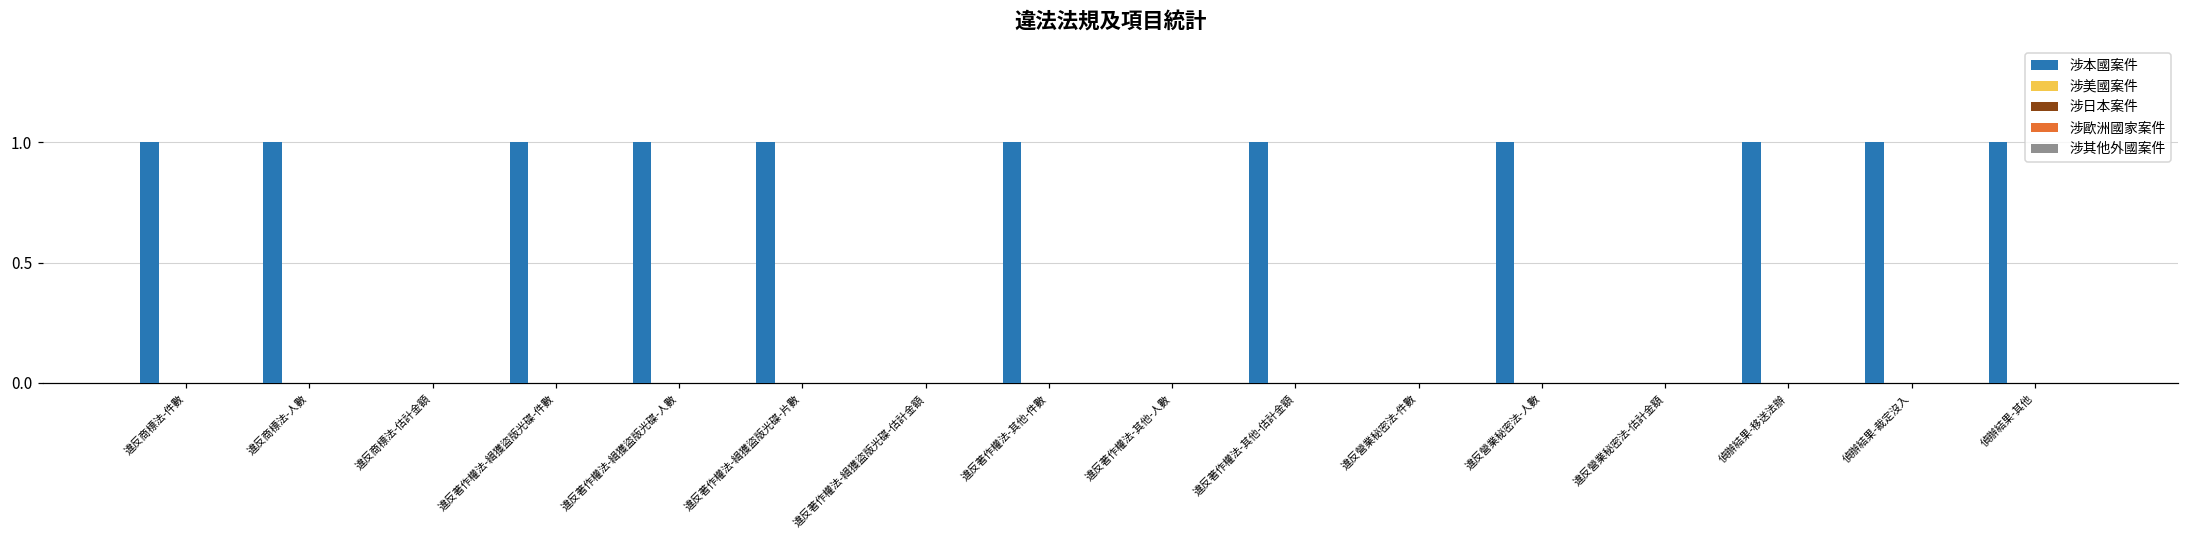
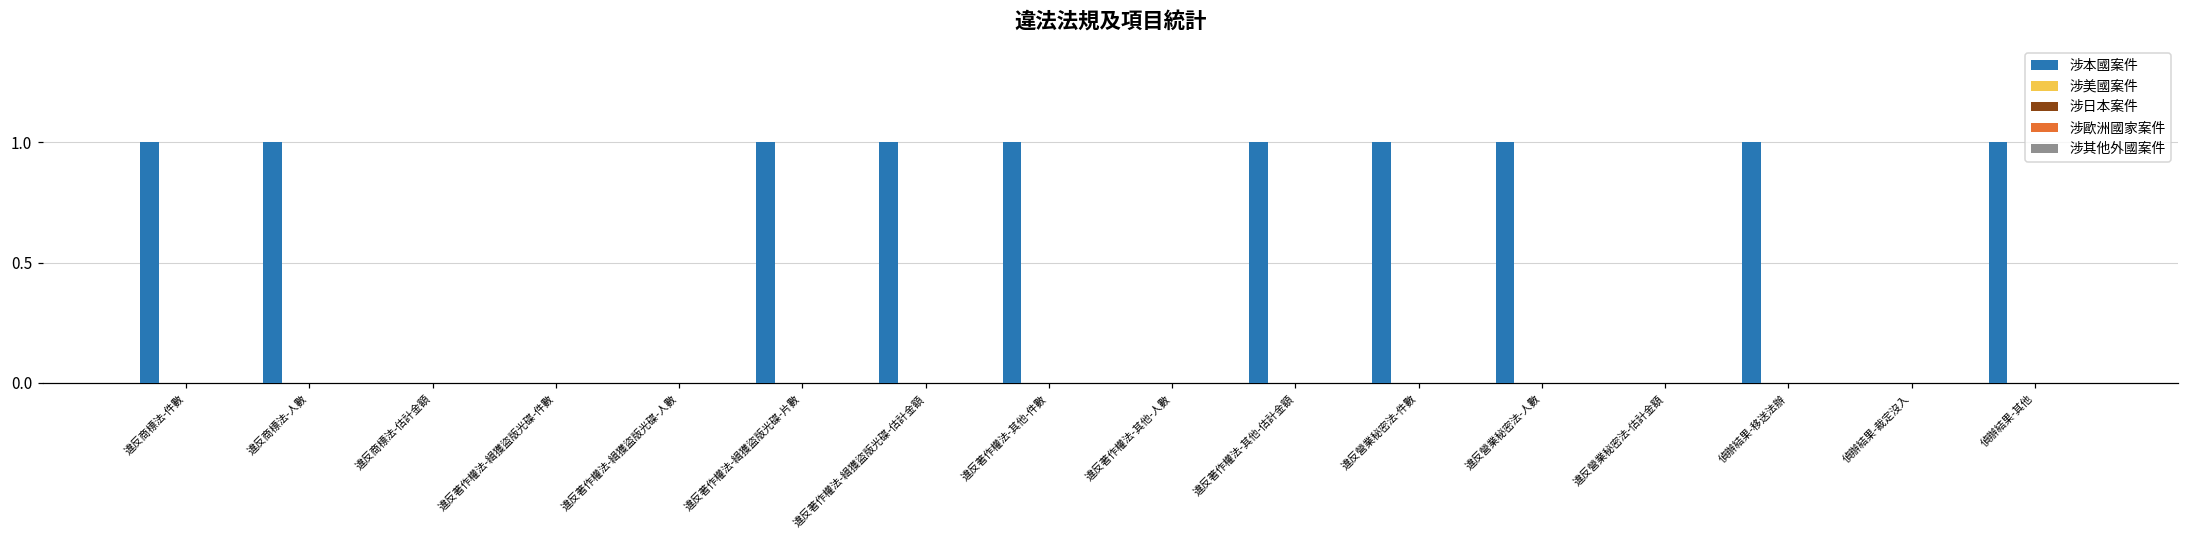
涉本國案件, 違反著作權法-緝獲盜版光碟-件數: 1 -> 0
涉本國案件, 違反著作權法-緝獲盜版光碟-人數: 1 -> 0
涉本國案件, 違反著作權法-緝獲盜版光碟-估計金額: 0 -> 1
涉本國案件, 違反營業秘密法-件數: 0 -> 1
涉本國案件, 偵辦結果-裁定沒入: 1 -> 0
